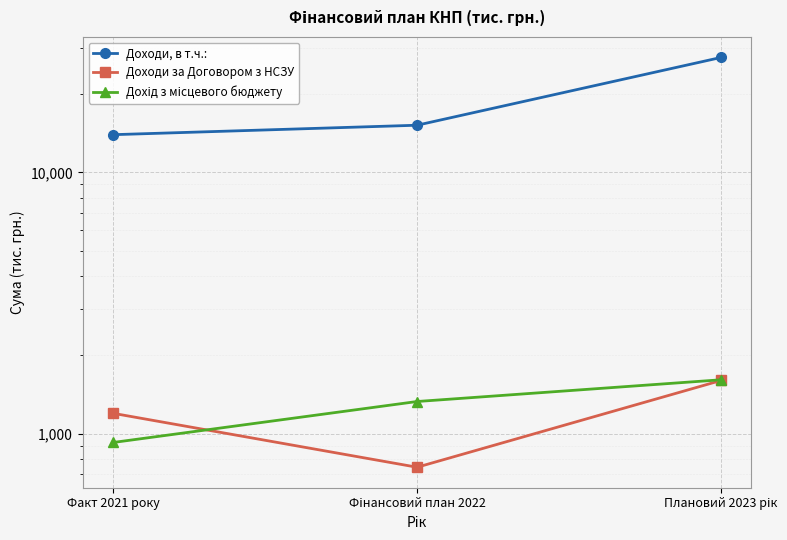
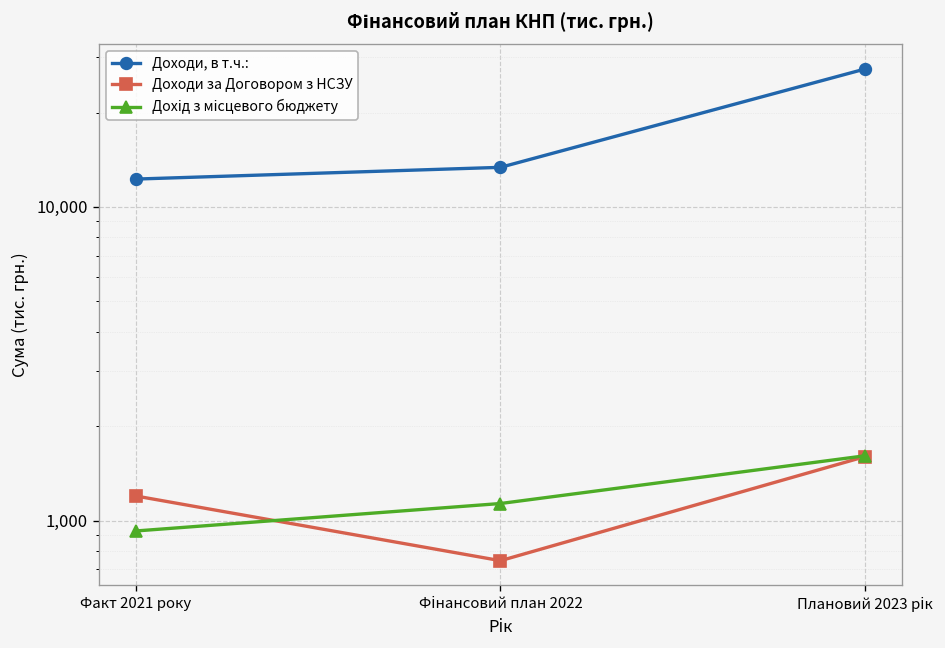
Доходи, в т.ч.:, Факт 2021 року: 14,000 -> 12,000
Доходи, в т.ч.:, Фінансовий план 2022: 15,000 -> 13,000
Дохід з місцевого бюджету, Фінансовий план 2022: 1,300 -> 1,130
